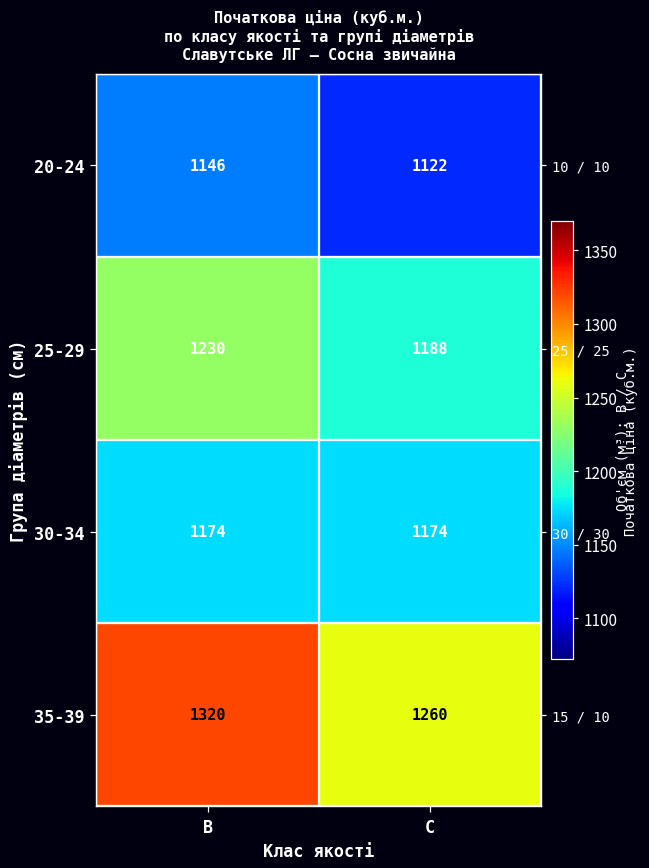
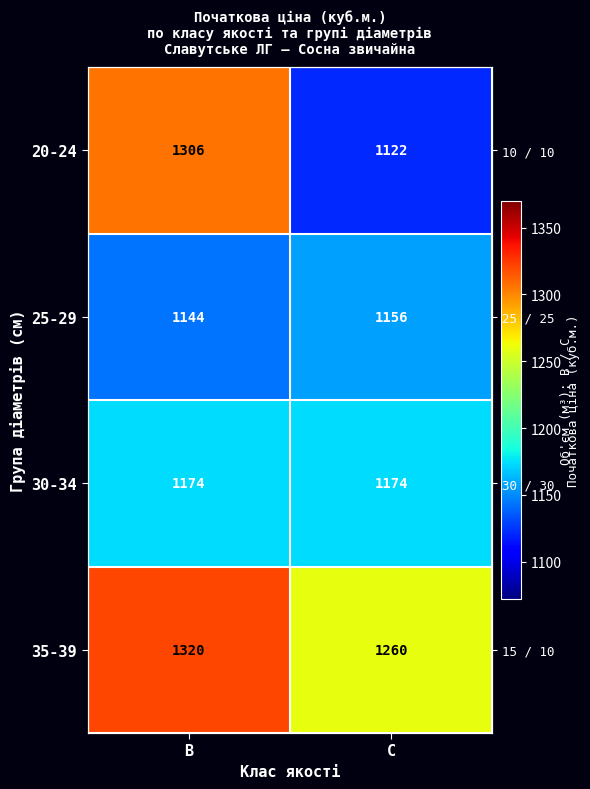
20-24, B: 1146 -> 1306
25-29, B: 1230 -> 1144
25-29, C: 1188 -> 1156
